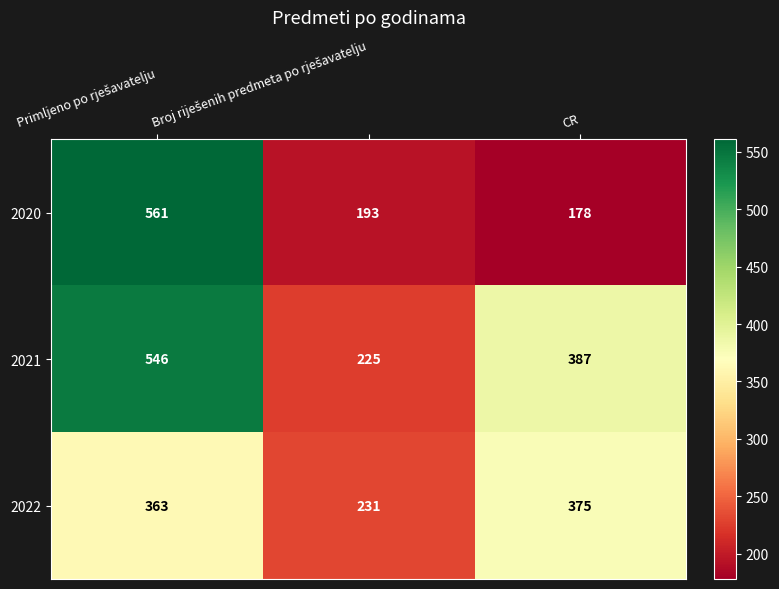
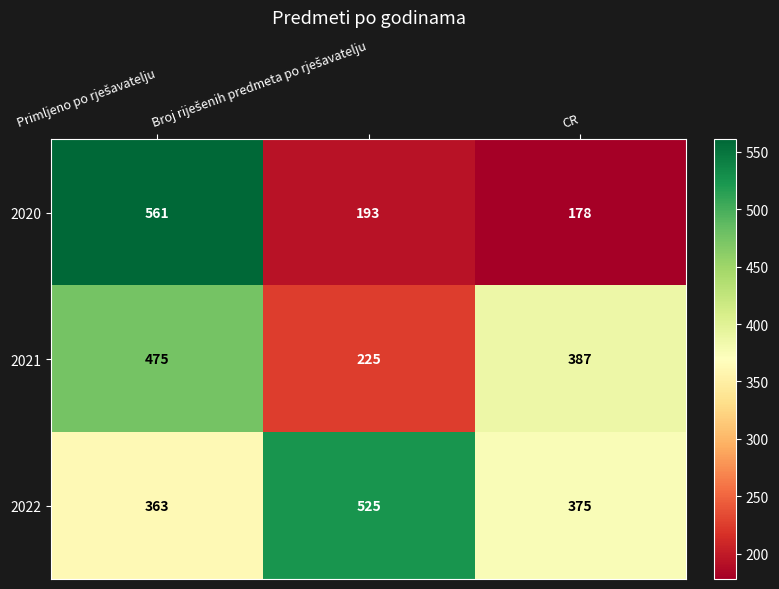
2021, Primljeno po rješavatelju: 546 -> 475
2022, Broj riješenih predmeta po rješavatelju: 231 -> 525
